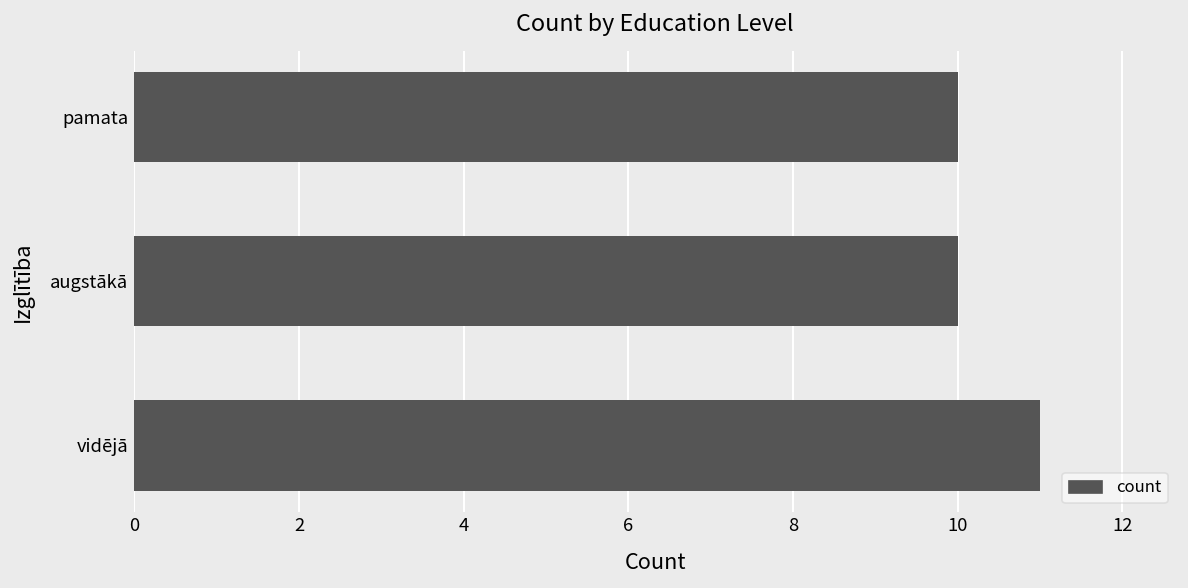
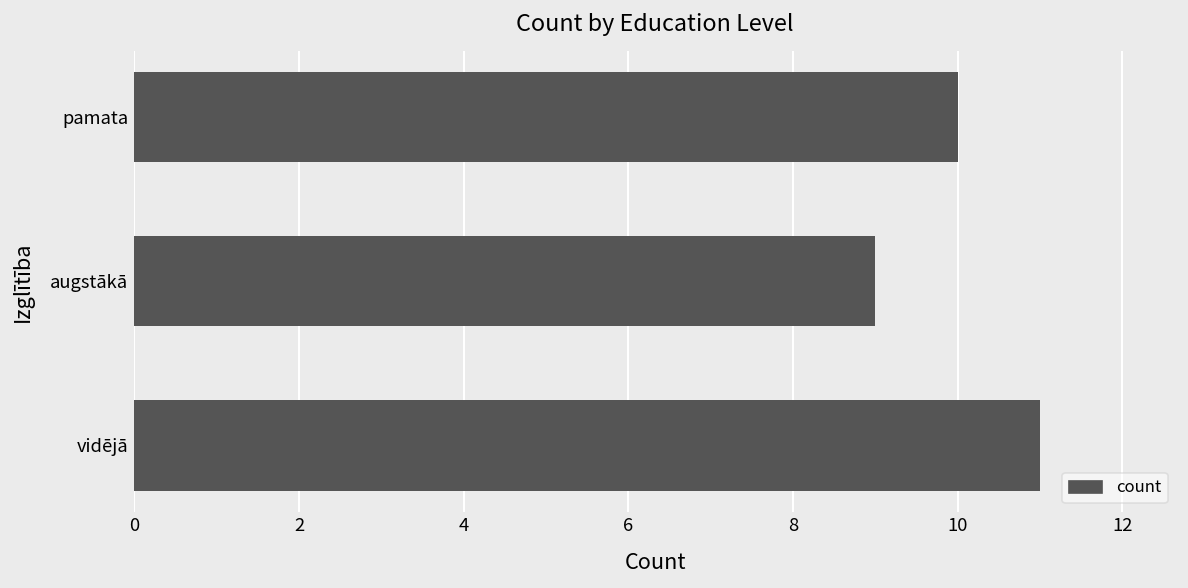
augstākā: 10 -> 9
